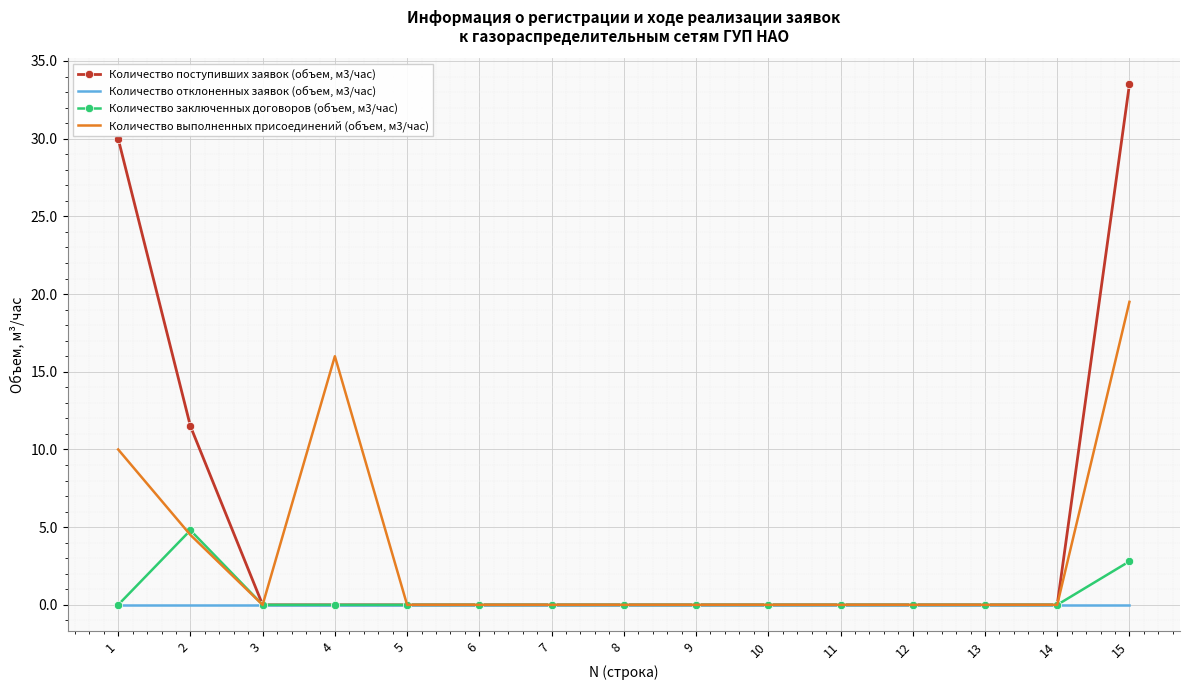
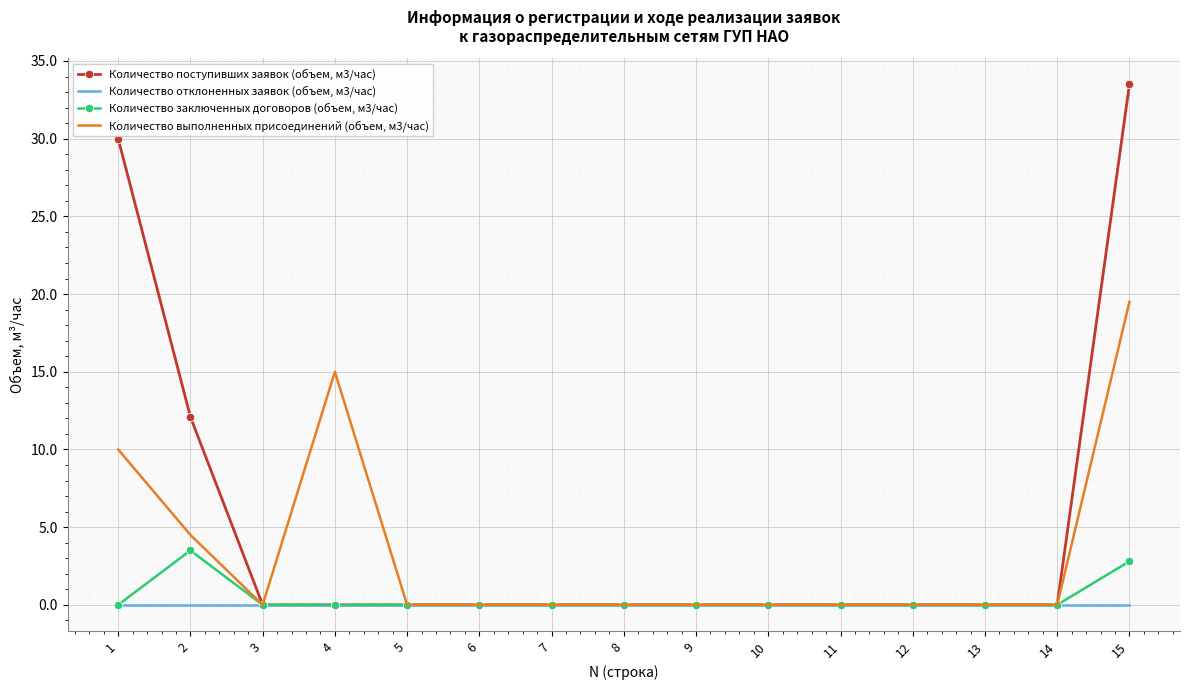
Количество поступивших заявок (объем, м3/час), 2: 11.5 -> 12.1
Количество заключенных договоров (объем, м3/час), 2: 4.8 -> 3.5
Количество выполненных присоединений (объем, м3/час), 4: 16 -> 15
